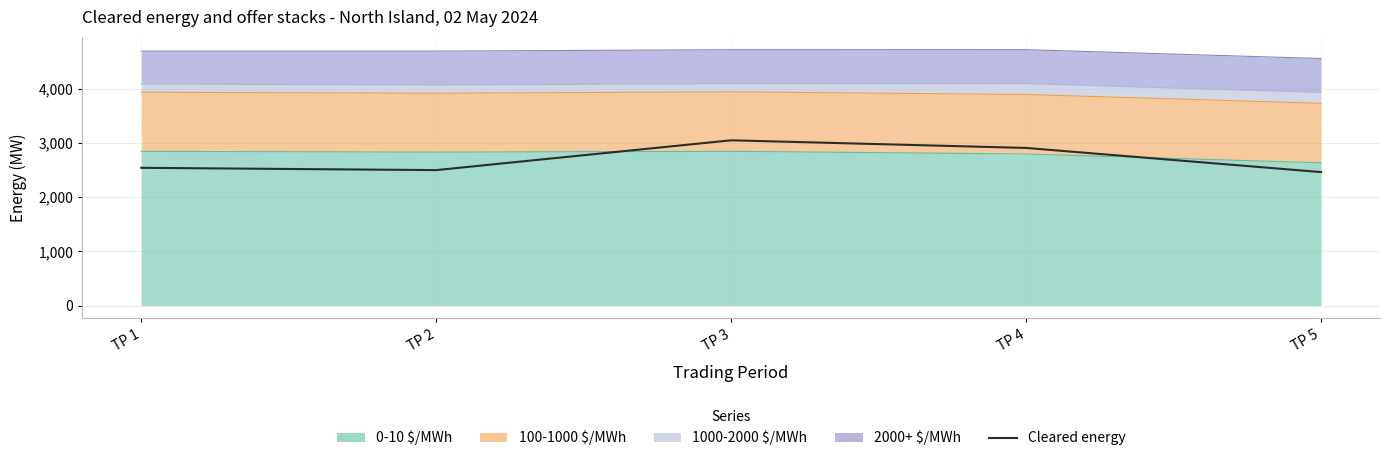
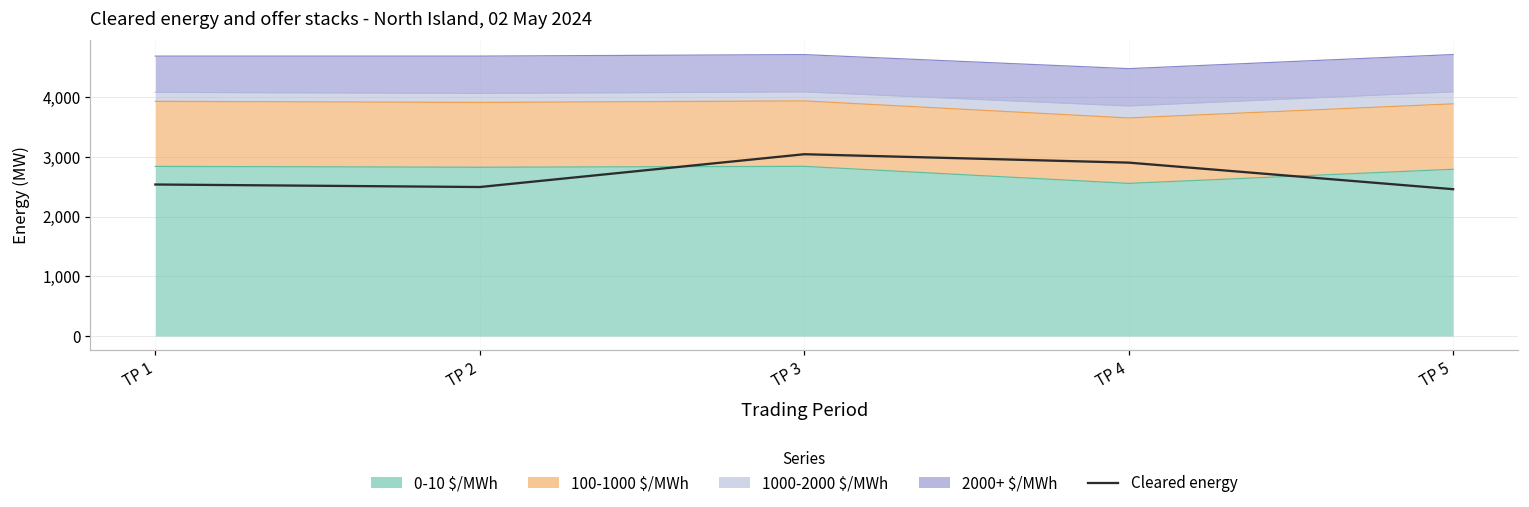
0-10 $/MWh, TP 4: 2,800 -> 2,600
0-10 $/MWh, TP 5: 2,600 -> 2,800
